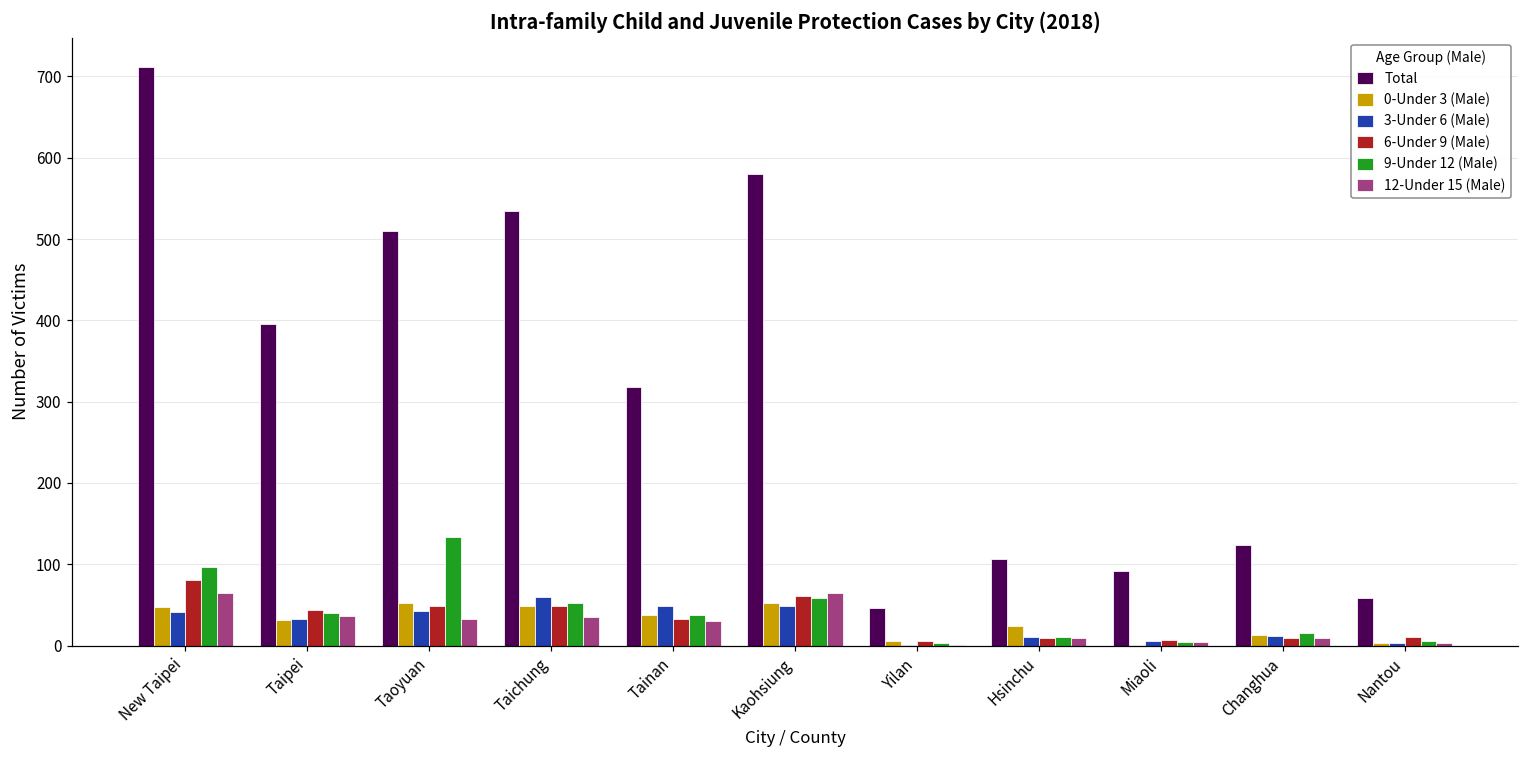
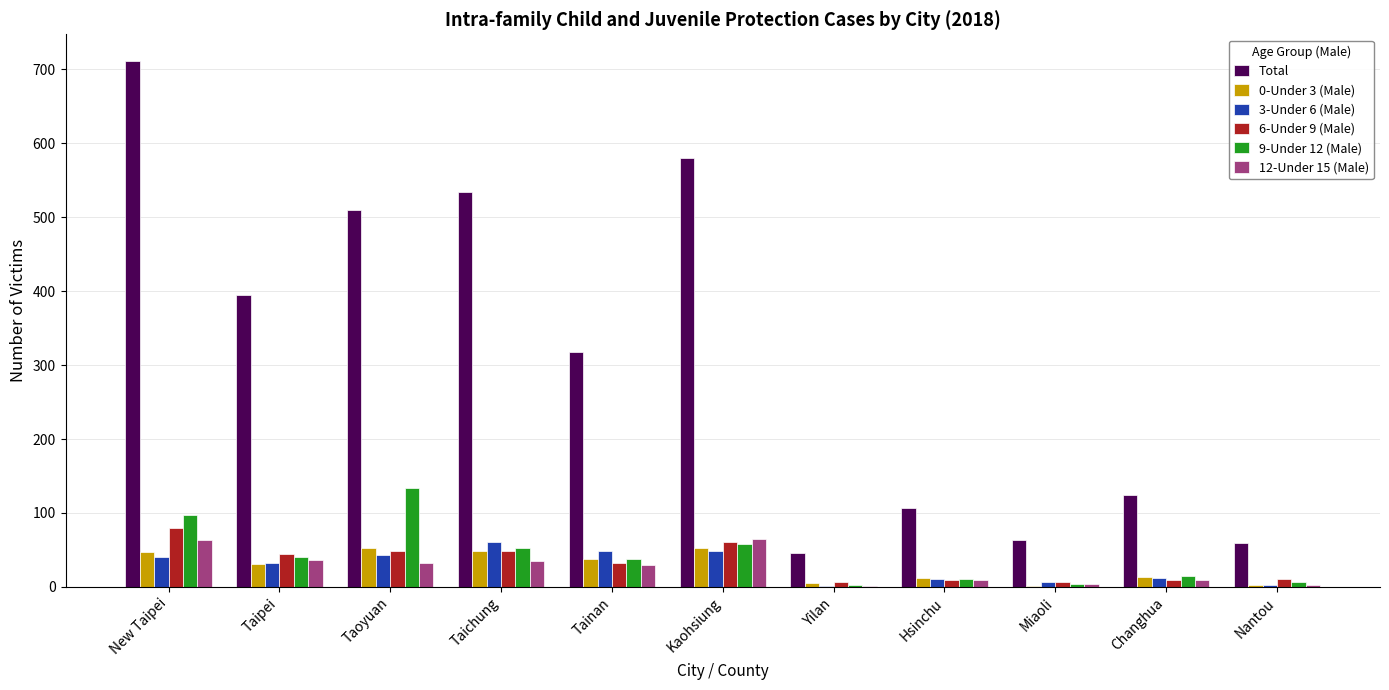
0-Under 3 (Male), Hsinchu: 20 -> 10
Total, Miaoli: 90 -> 60
